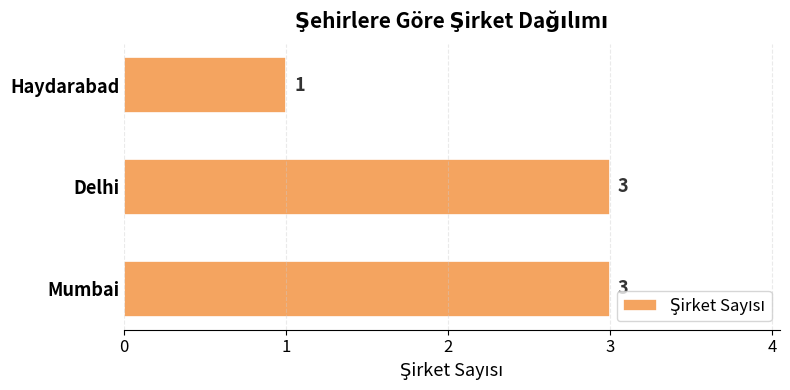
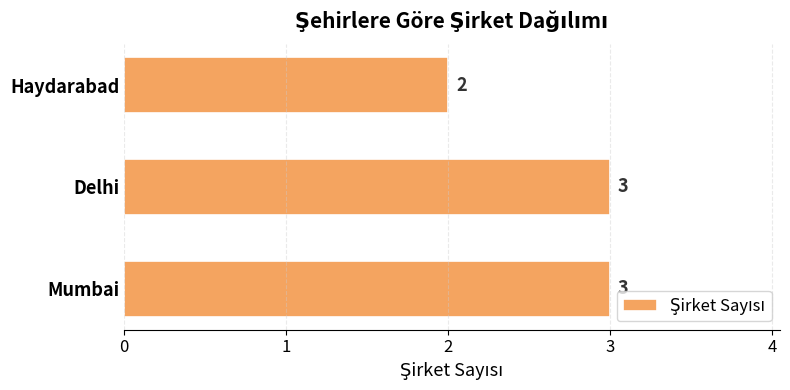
Haydarabad: 1 -> 2
